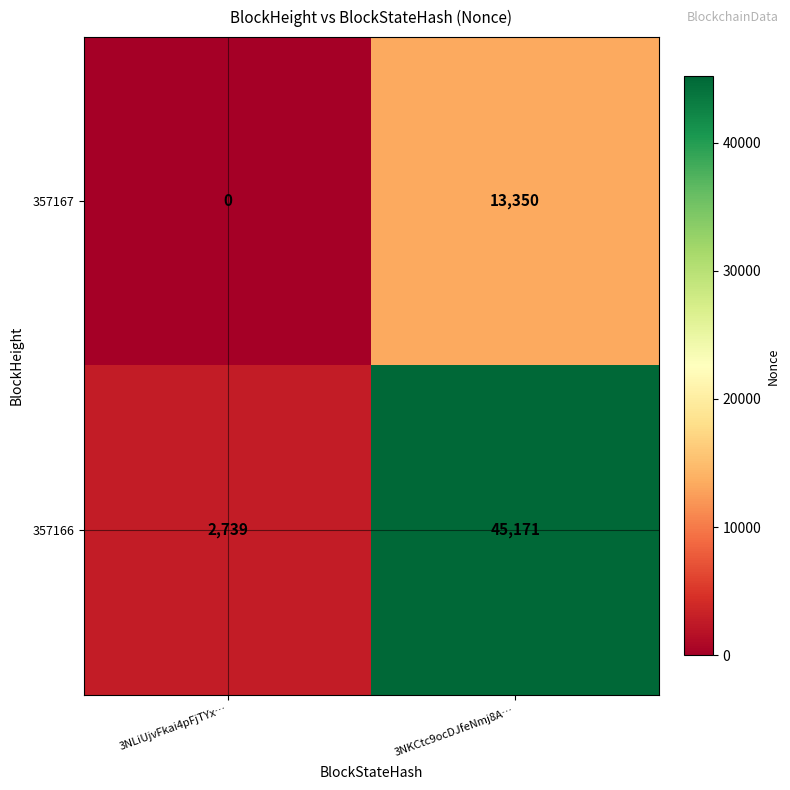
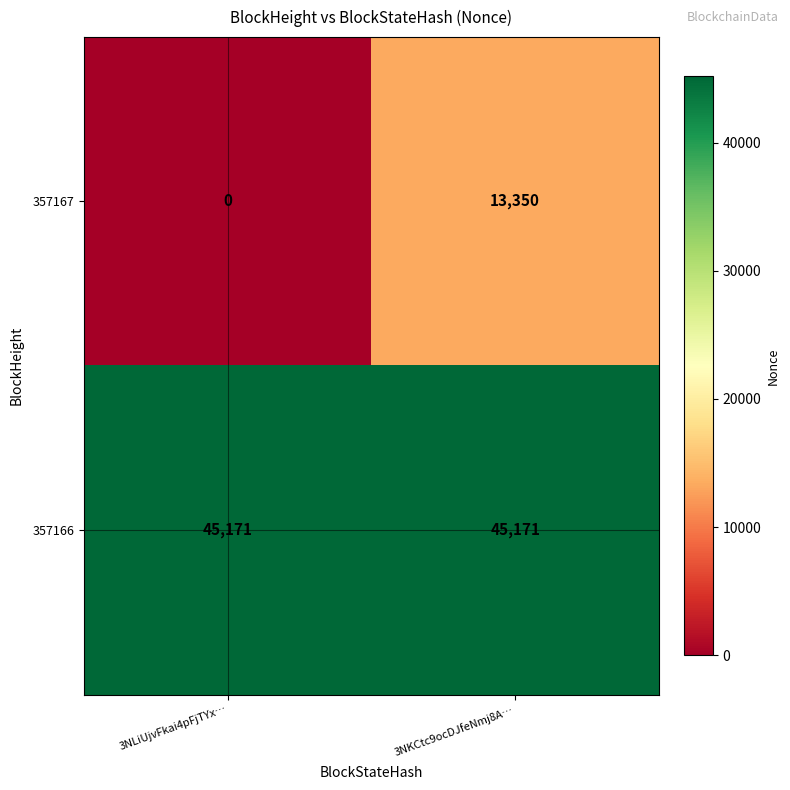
357166, 3NLiUjvFkai4pFjTYx…: 2,739 -> 45,171
